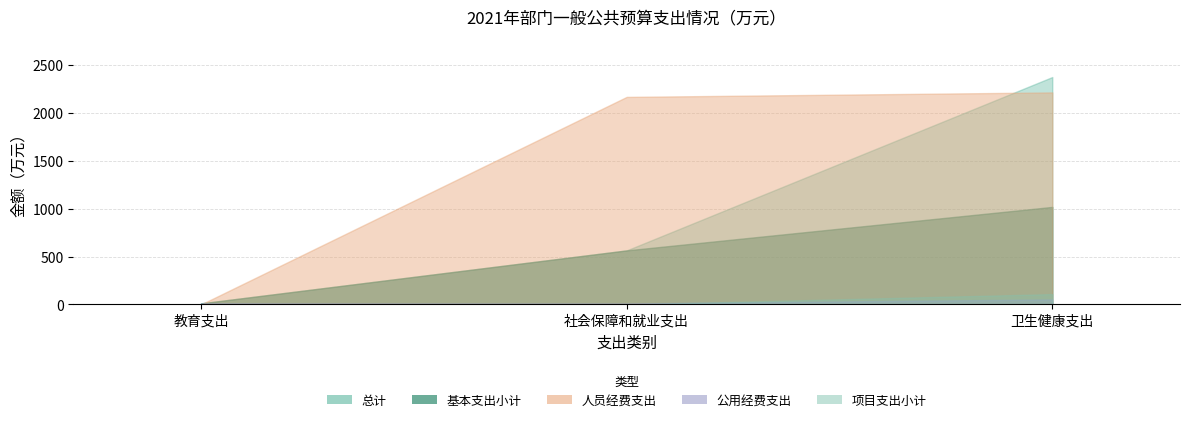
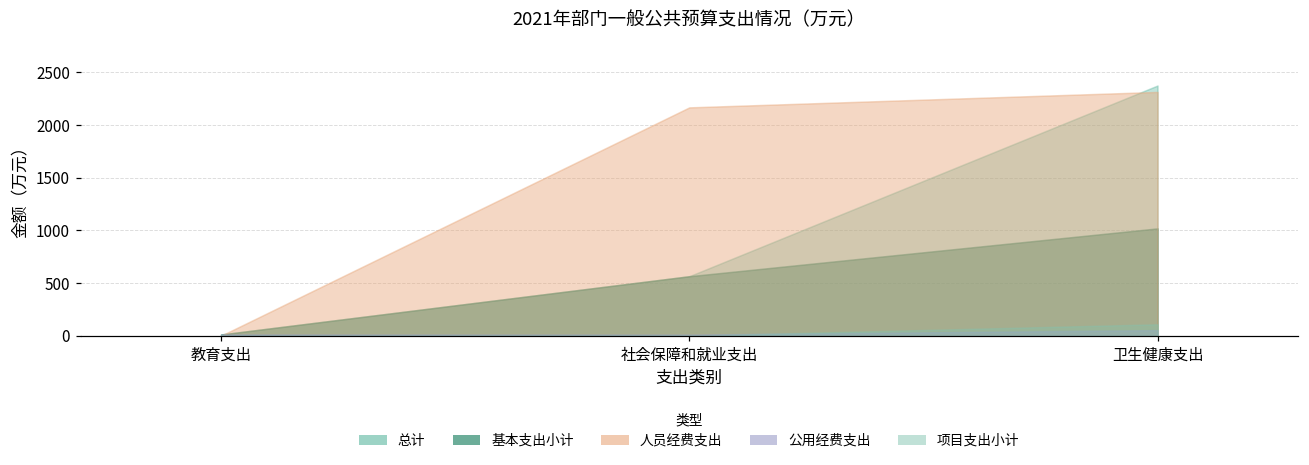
人员经费支出, 卫生健康支出: 2200 -> 2300
